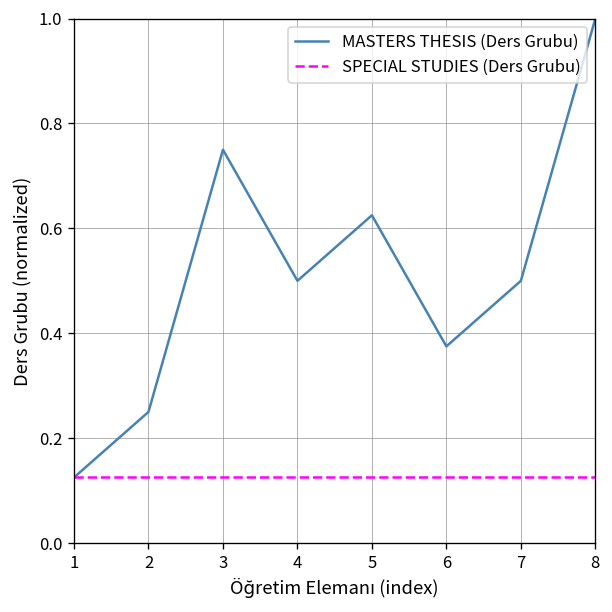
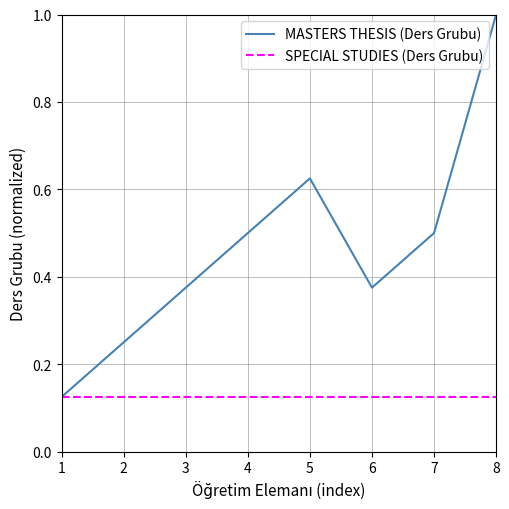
MASTERS THESIS (Ders Grubu), 3: 0.75 -> 0.38
